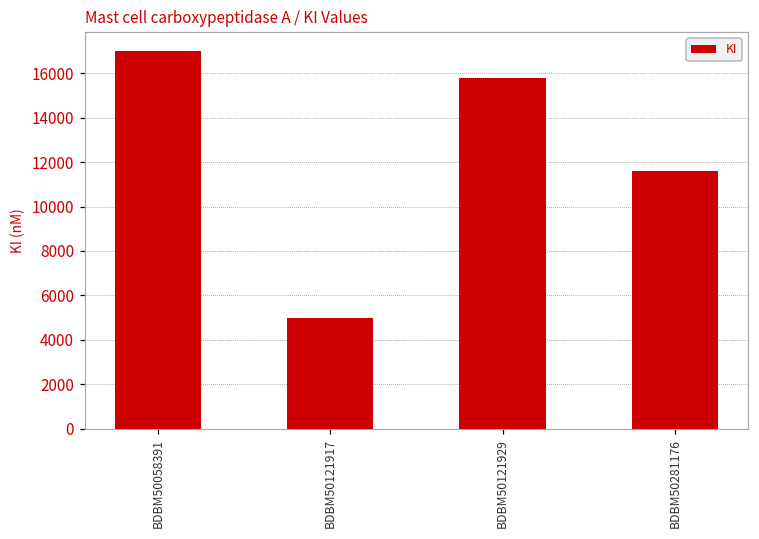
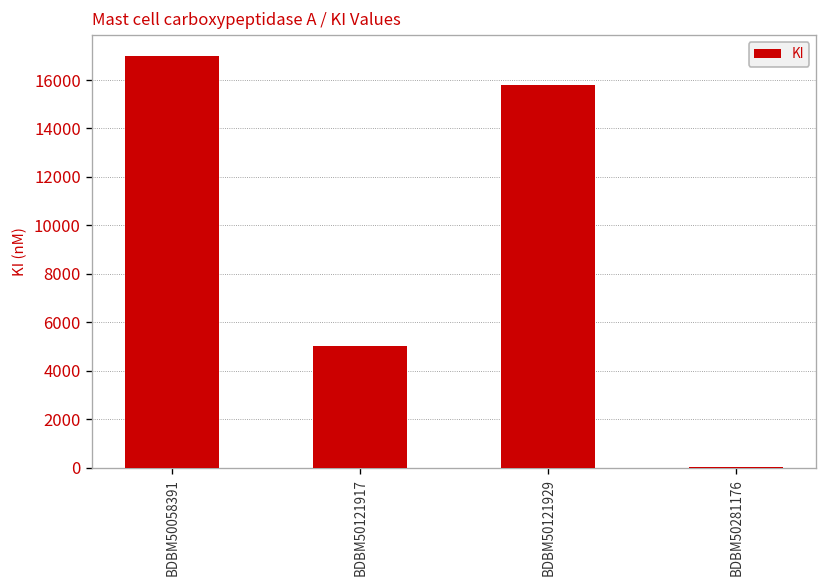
BDBM50281176: 11600 -> 0
